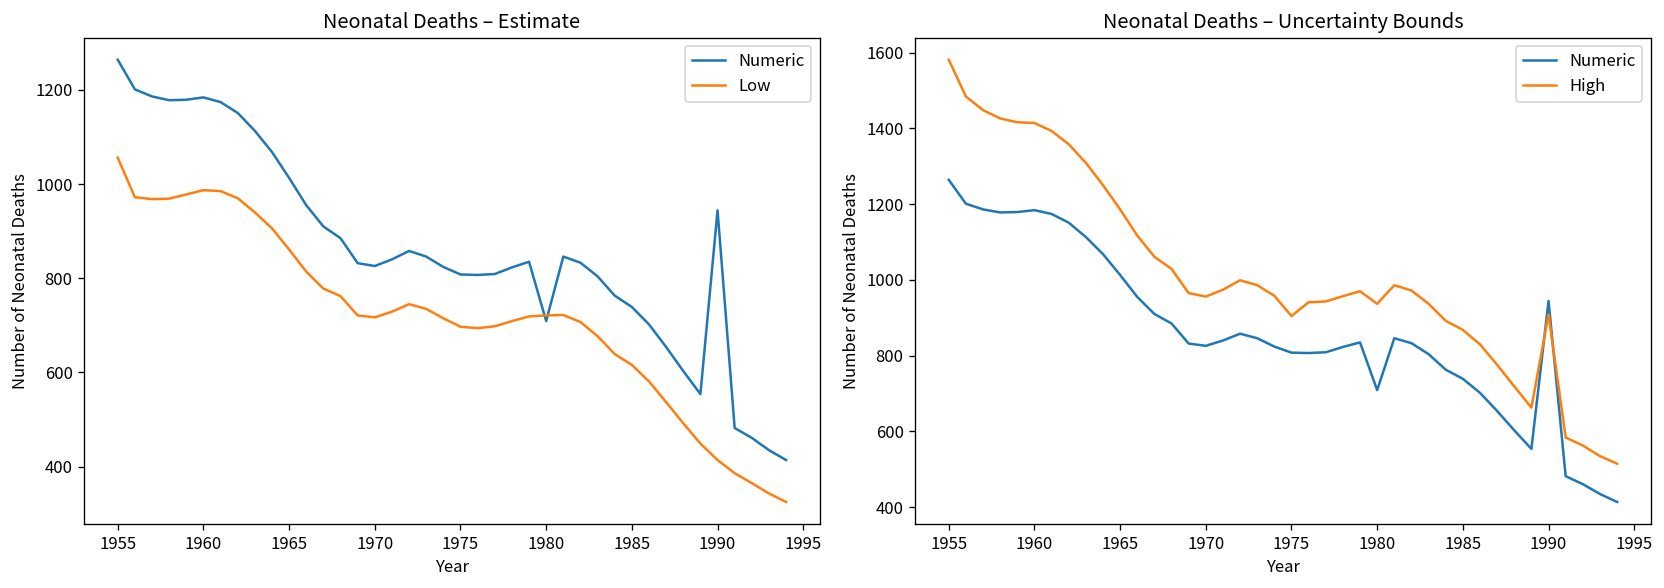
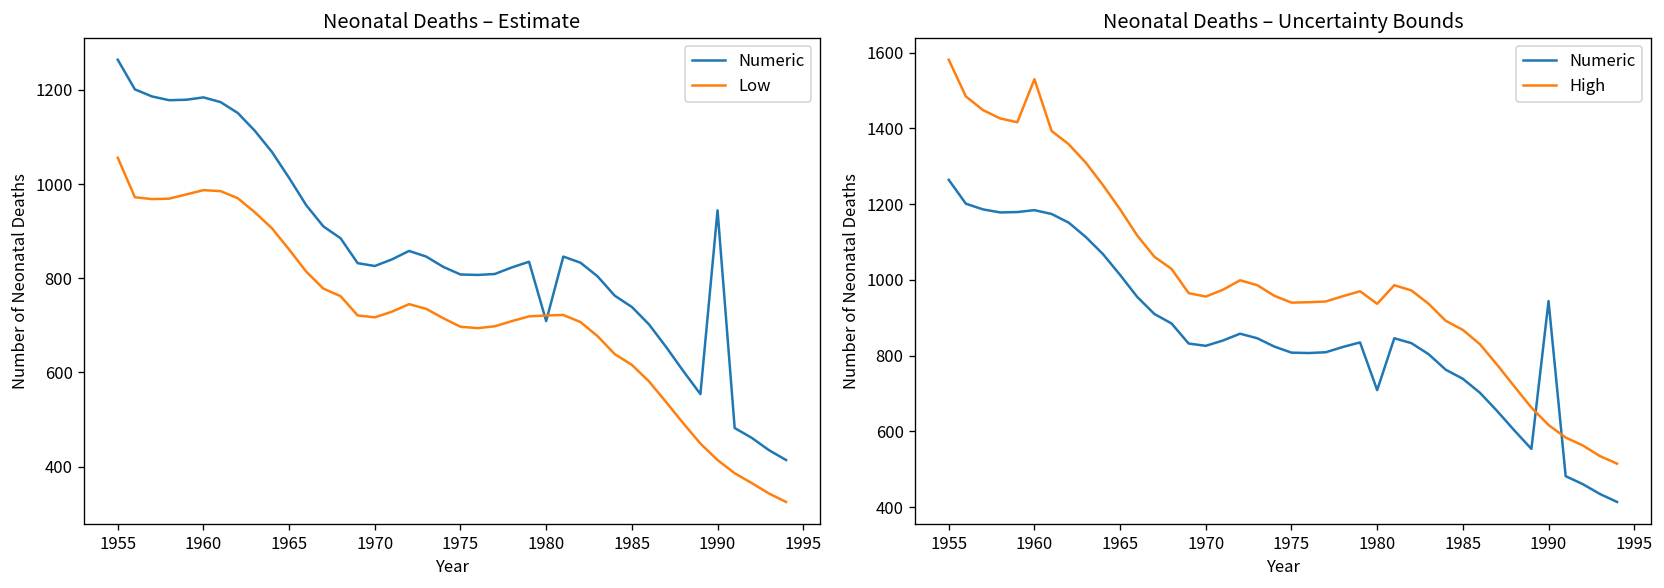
Neonatal Deaths – Uncertainty Bounds, High, 1960: 1410 -> 1530
Neonatal Deaths – Uncertainty Bounds, High, 1975: 900 -> 940
Neonatal Deaths – Uncertainty Bounds, High, 1990: 910 -> 620
